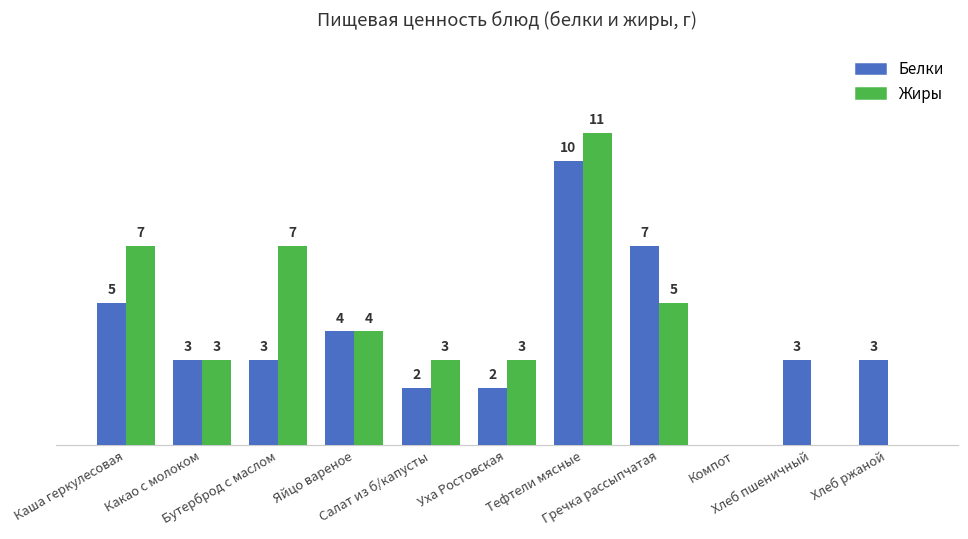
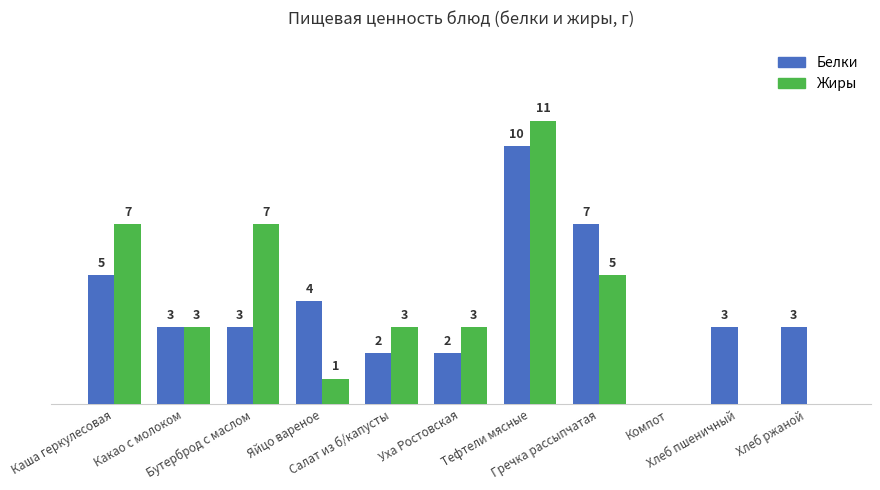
Жиры, Яйцо вареное: 4 -> 1
